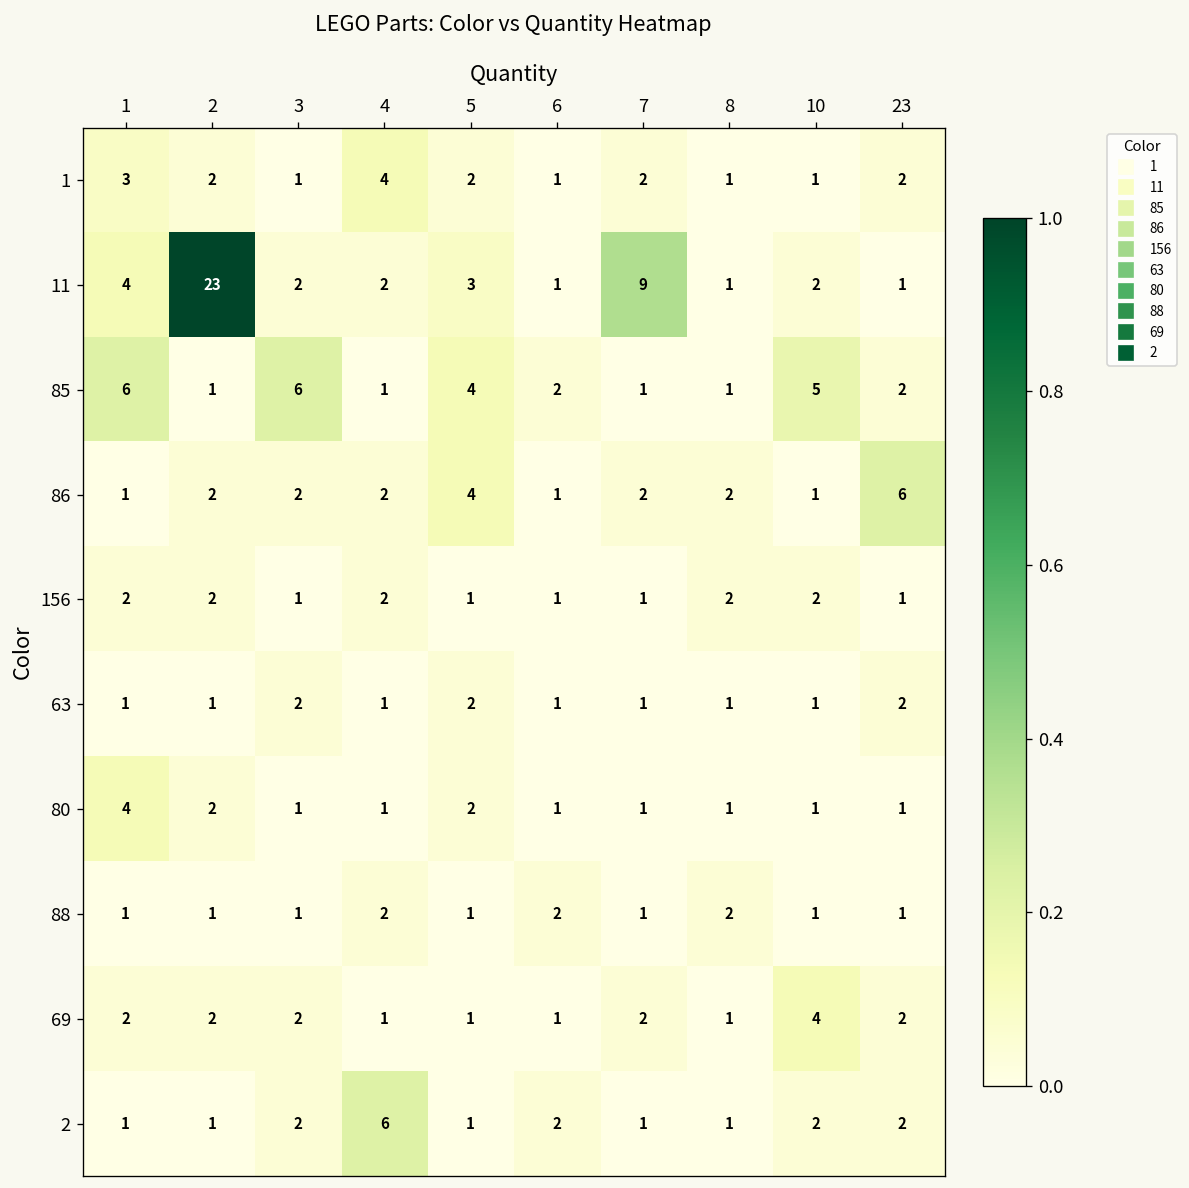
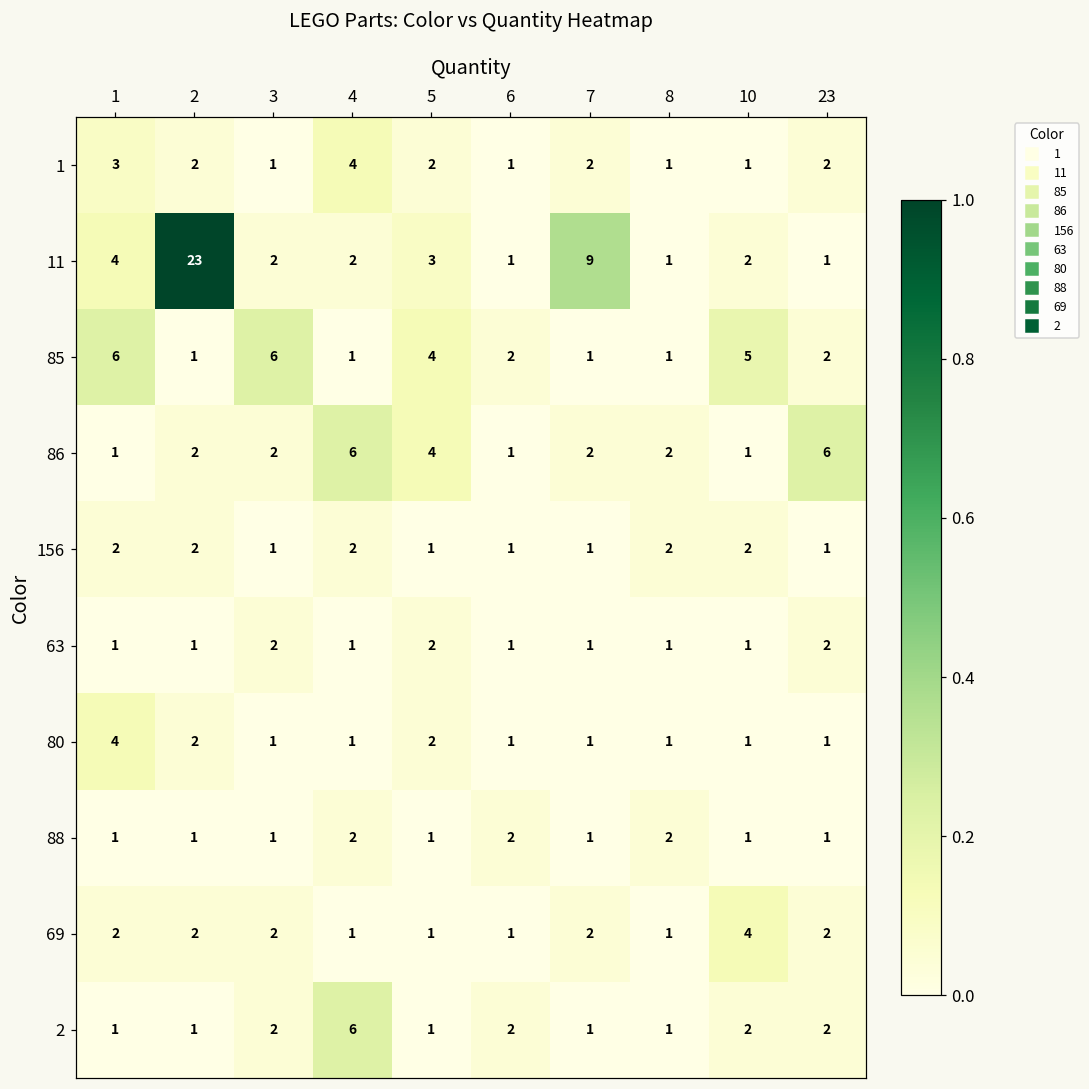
86, 4: 2 -> 6
